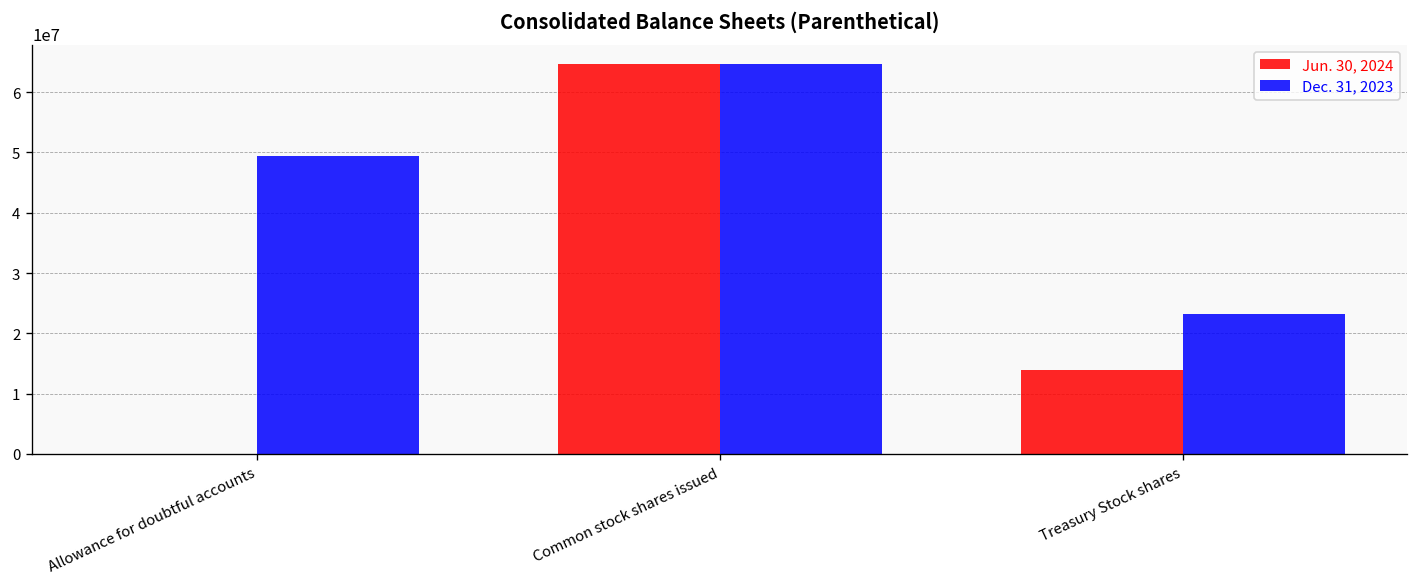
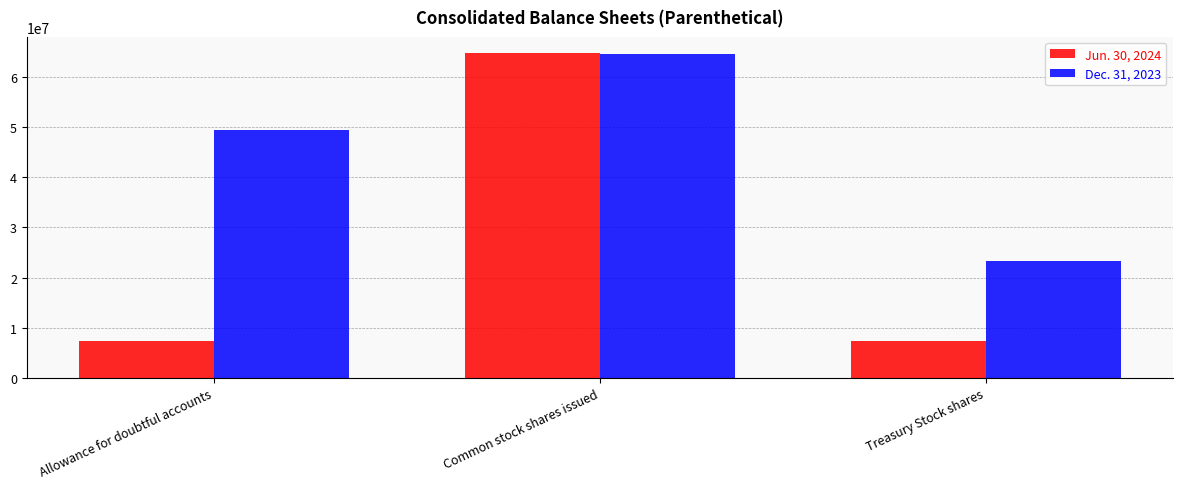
Jun. 30, 2024, Allowance for doubtful accounts: 0 -> 7000000
Jun. 30, 2024, Treasury Stock shares: 14000000 -> 7000000
